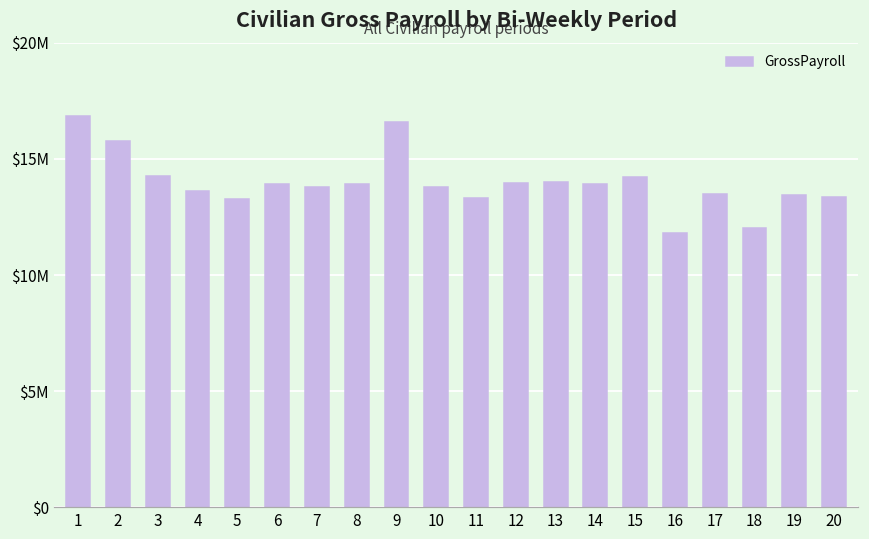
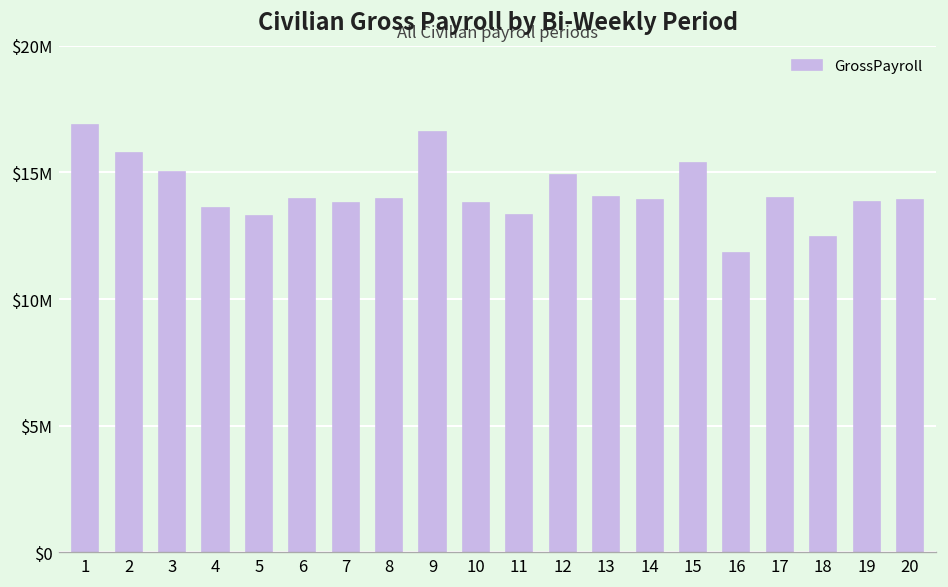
3: $14300000 -> $15000000
12: $14000000 -> $14900000
15: $14200000 -> $15400000
17: $13500000 -> $14000000
18: $12000000 -> $12500000
19: $13400000 -> $13800000
20: $13400000 -> $13900000
